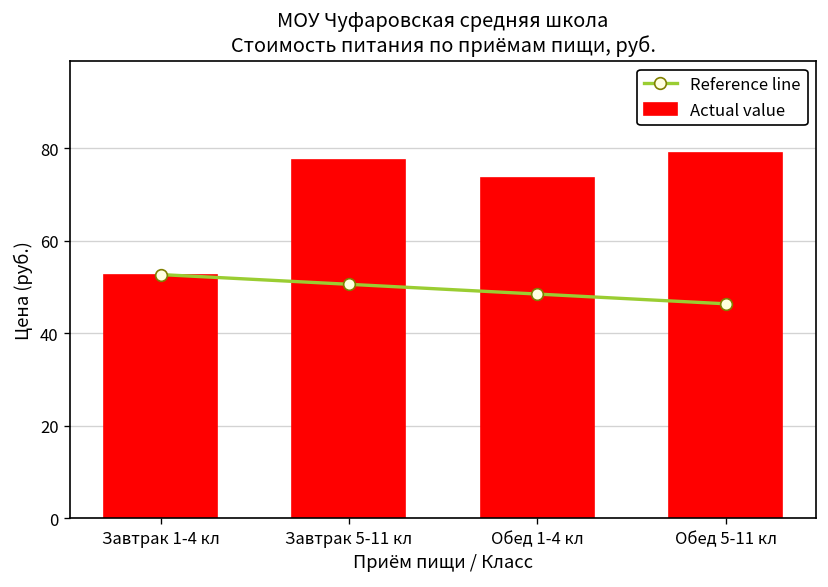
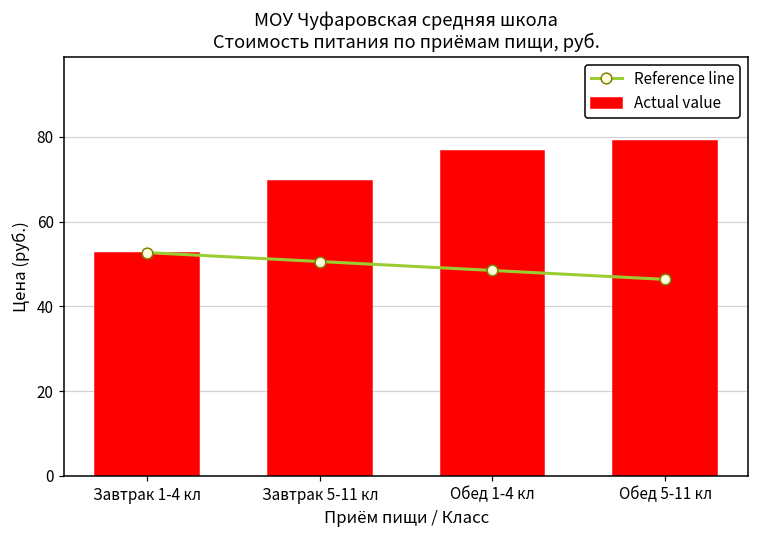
Actual value, Завтрак 5-11 кл: 78 -> 70
Actual value, Обед 1-4 кл: 73 -> 77
